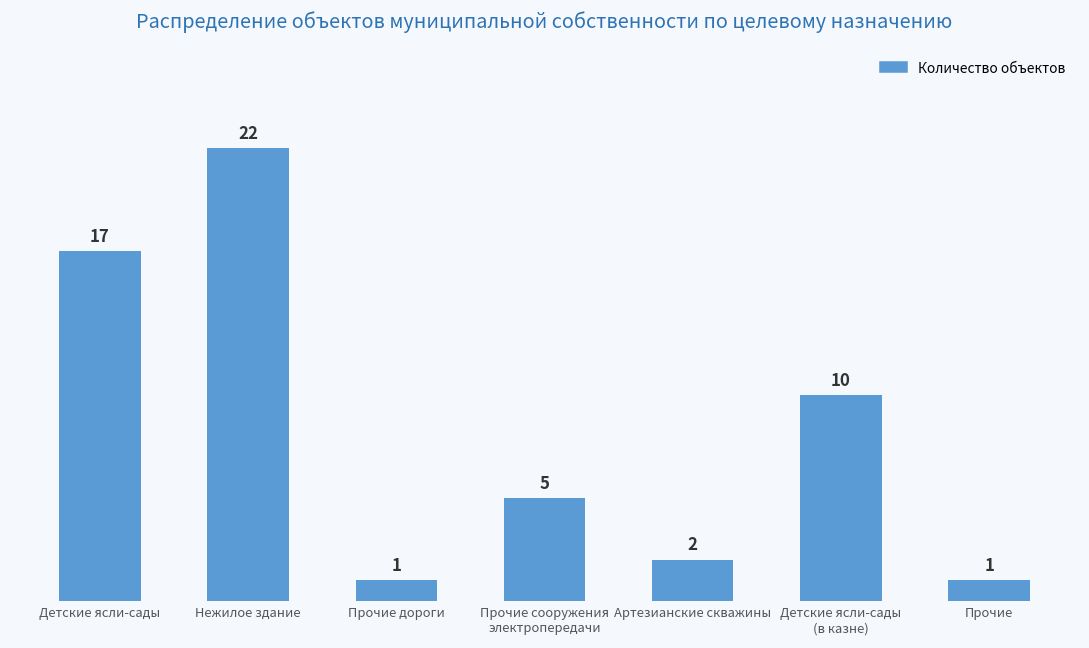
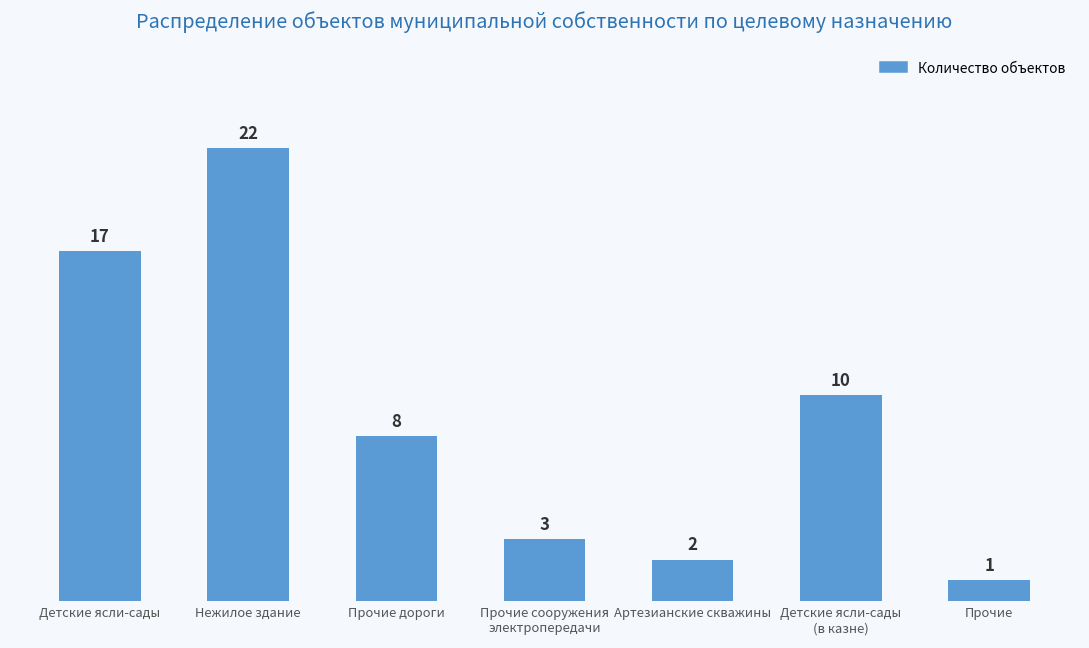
Прочие дороги: 1 -> 8
Прочие сооружения электропередачи: 5 -> 3
